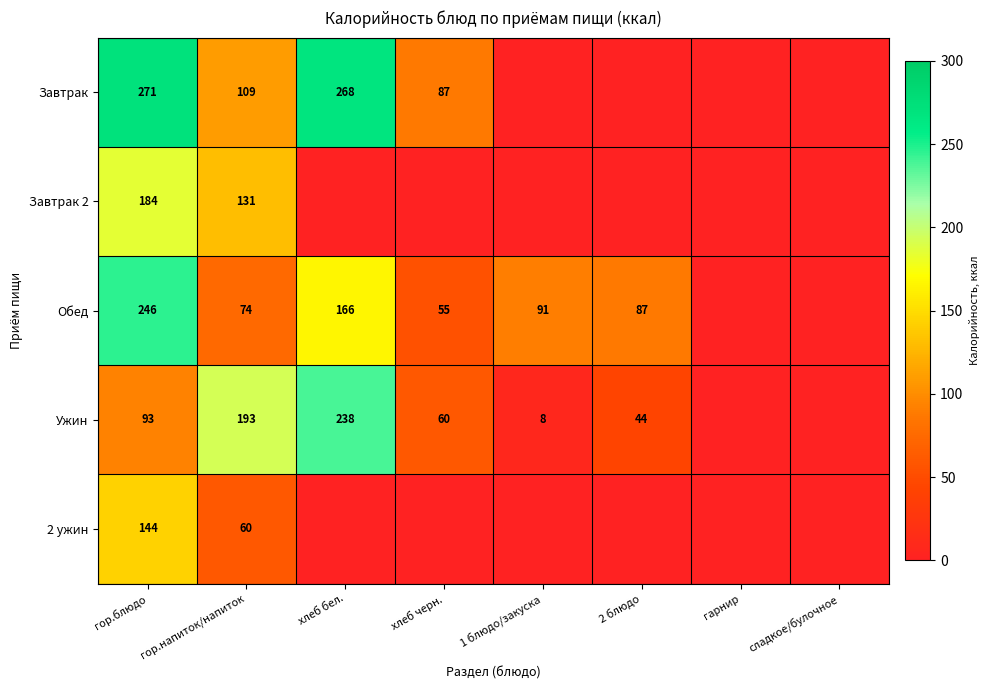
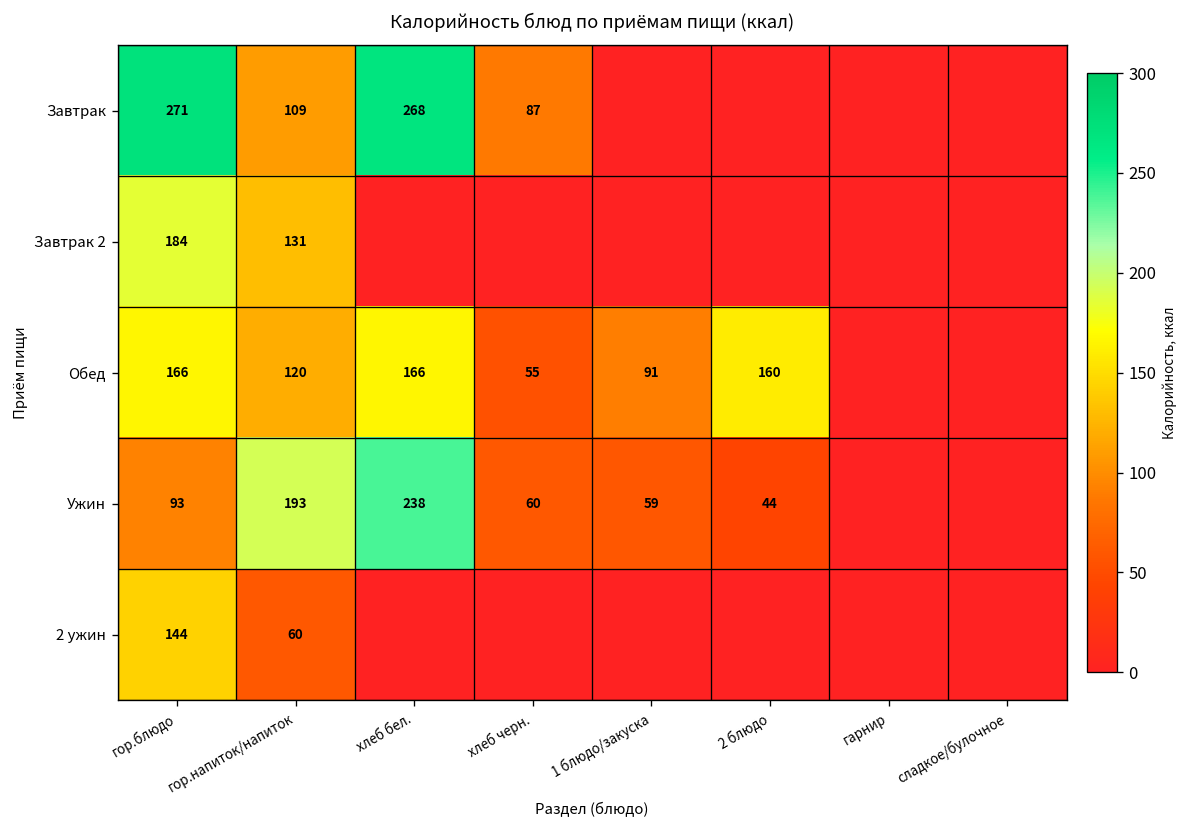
Обед, гор.блюдо: 246 -> 166
Обед, гор.напиток/напиток: 74 -> 120
Обед, 2 блюдо: 87 -> 160
Ужин, 1 блюдо/закуска: 8 -> 59
